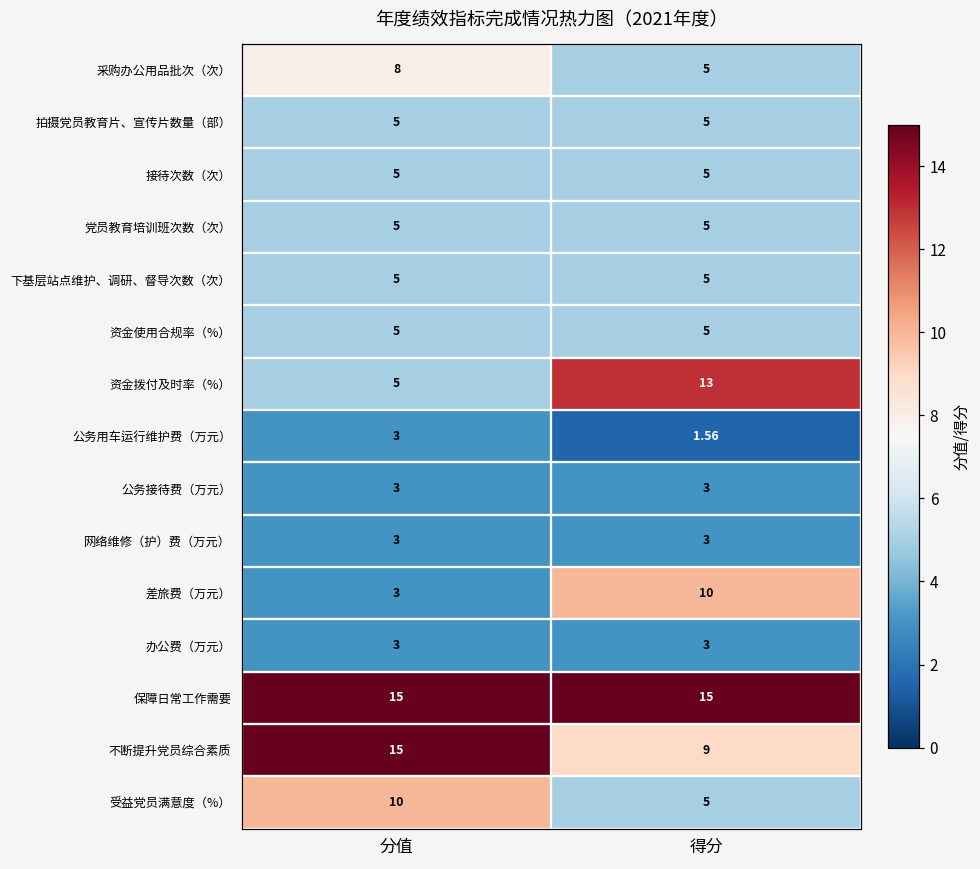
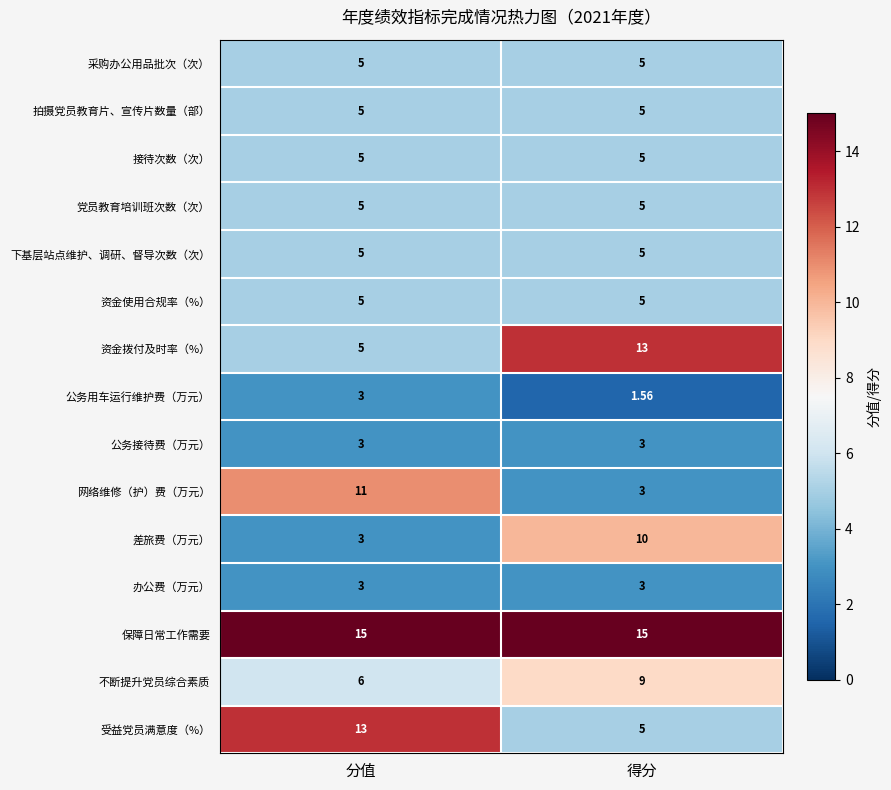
采购办公用品批次（次）, 分值: 8 -> 5
网络维修（护）费（万元）, 分值: 3 -> 11
不断提升党员综合素质, 分值: 15 -> 6
受益党员满意度（%）, 分值: 10 -> 13
